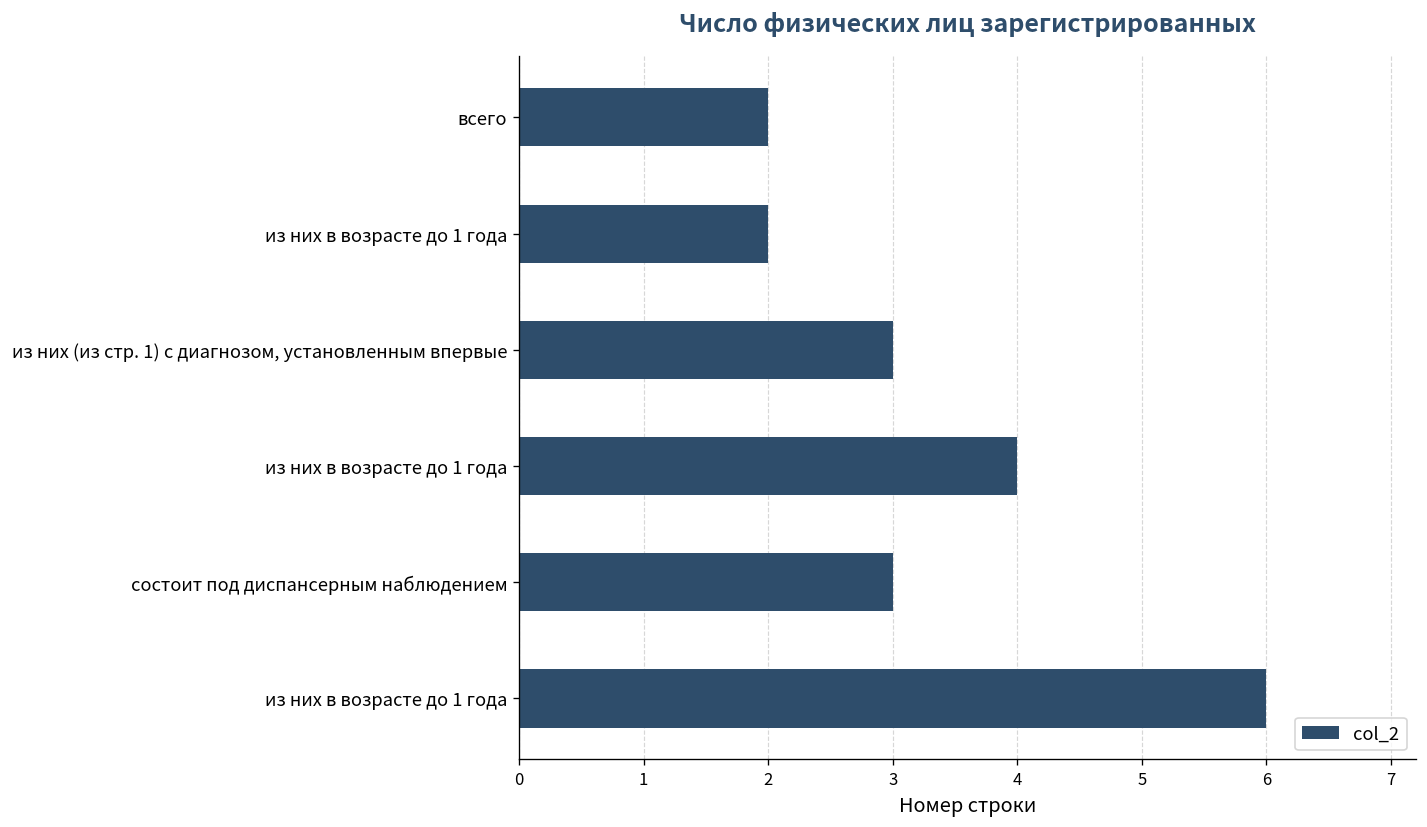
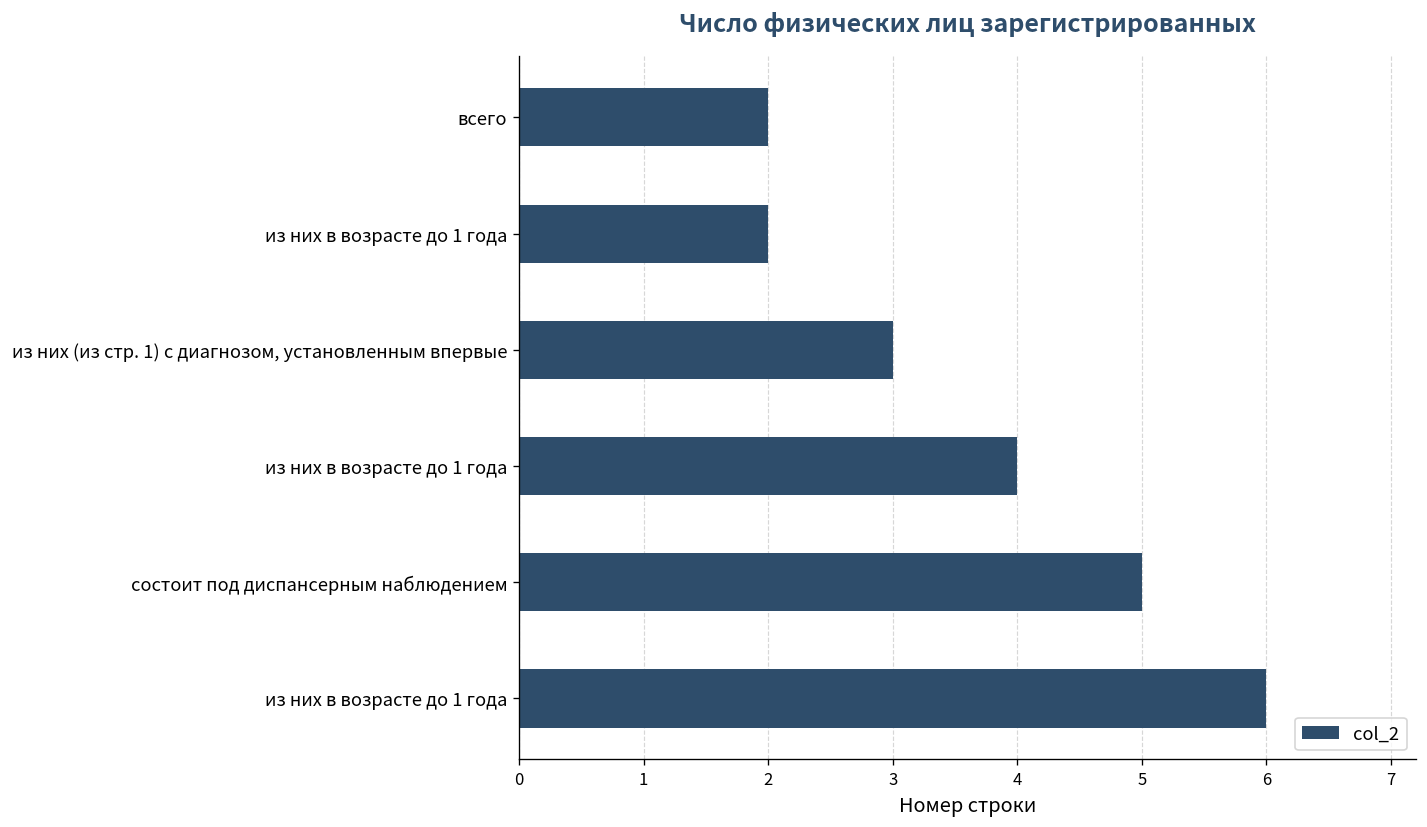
состоит под диспансерным наблюдением: 3 -> 5
